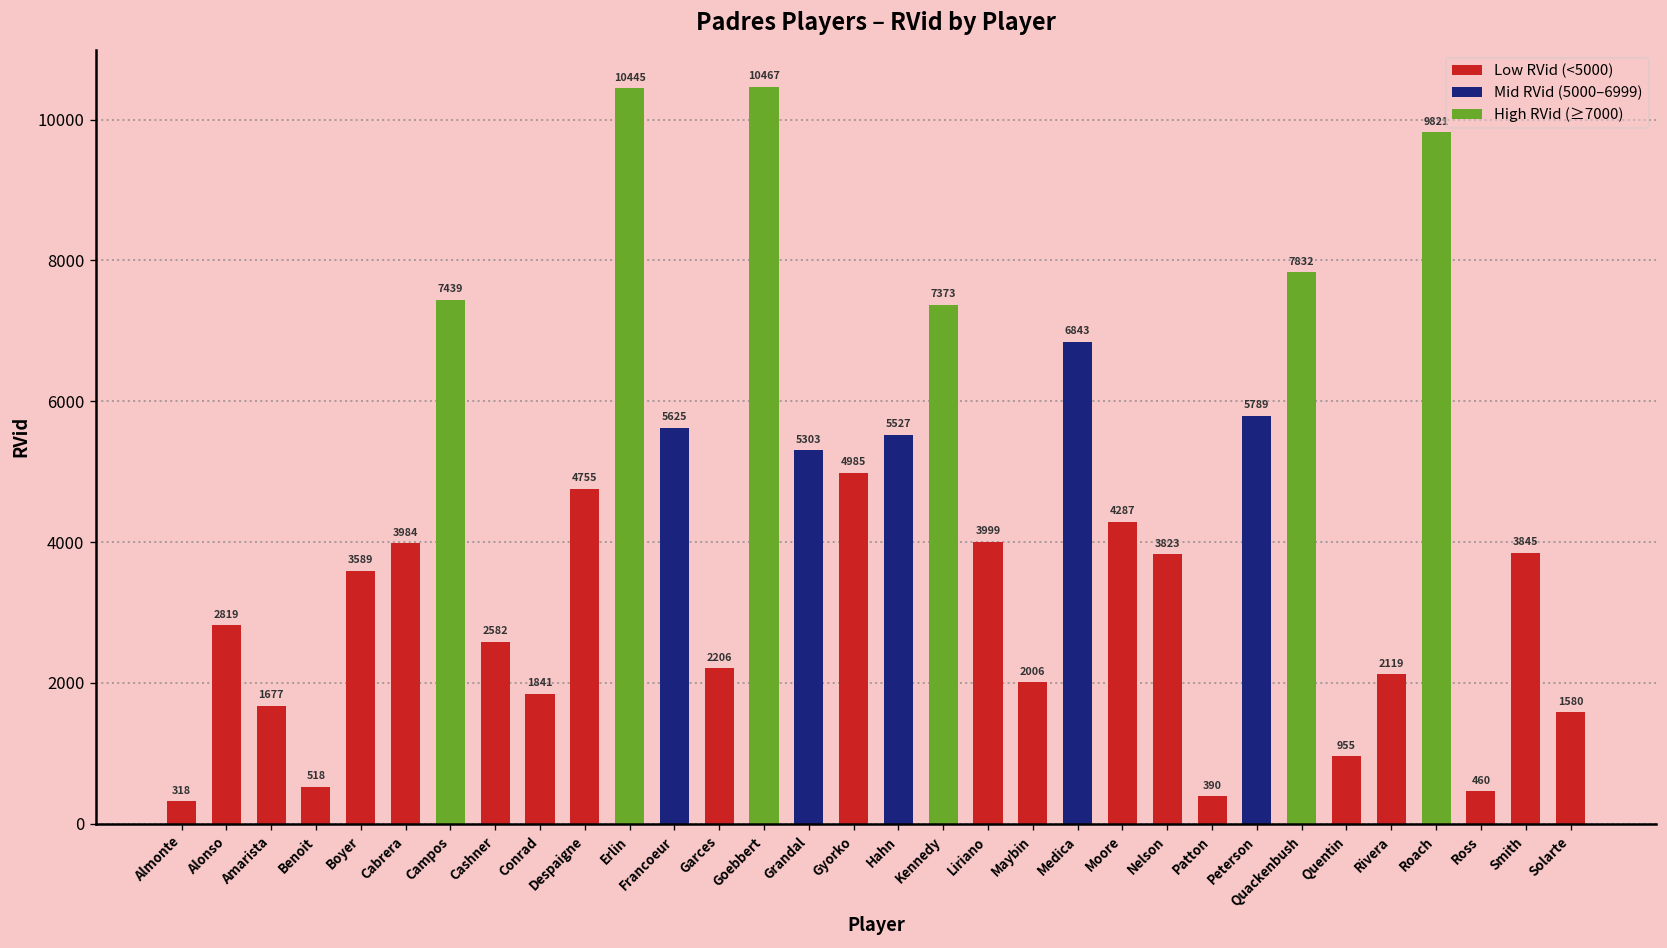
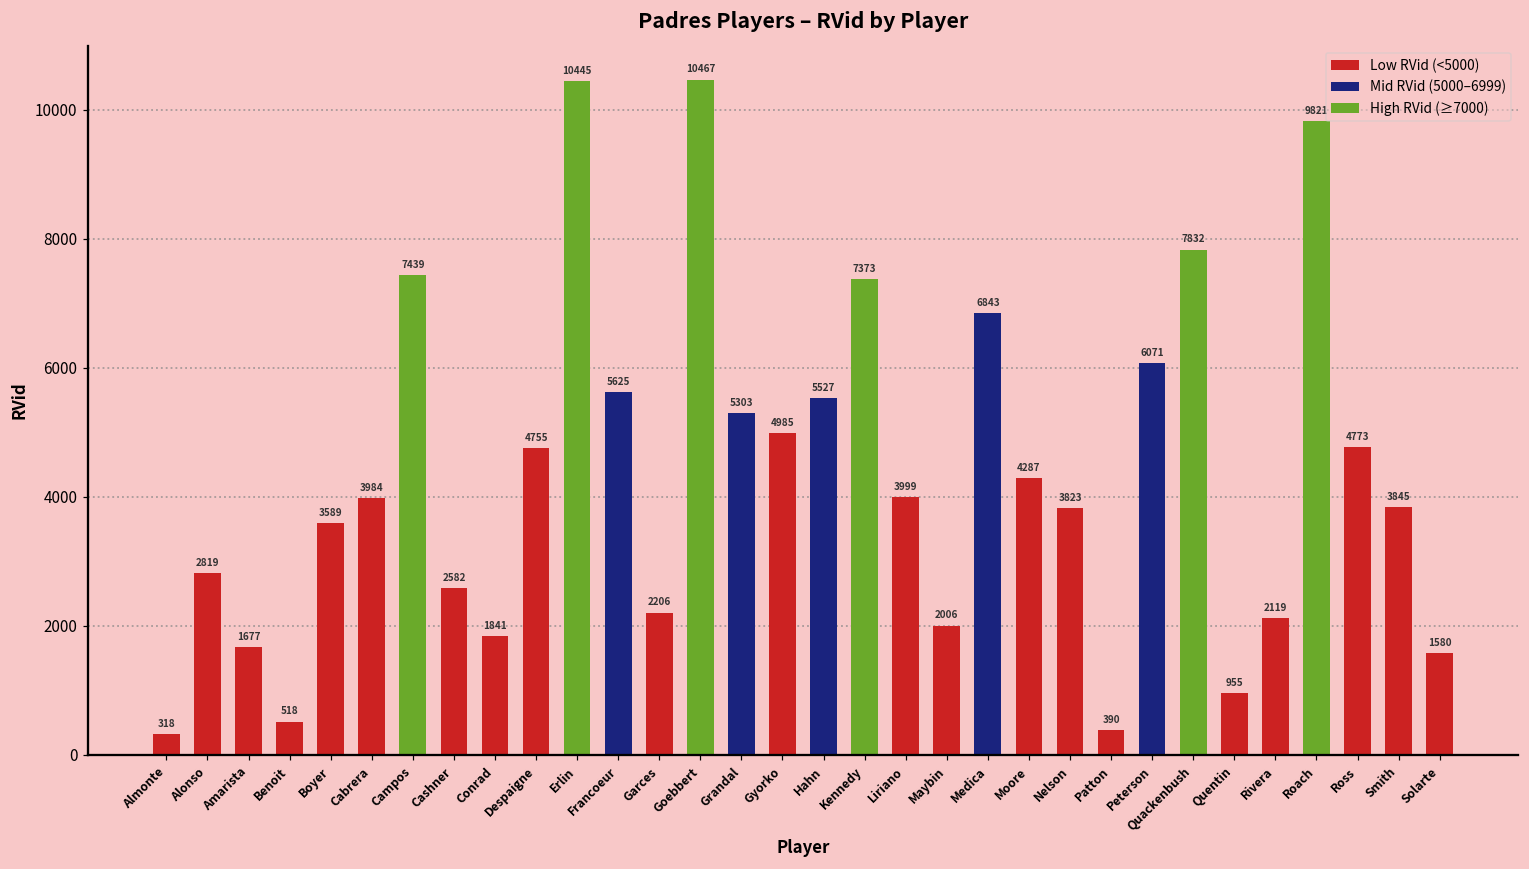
Peterson: 5789 -> 6071
Ross: 460 -> 4773
